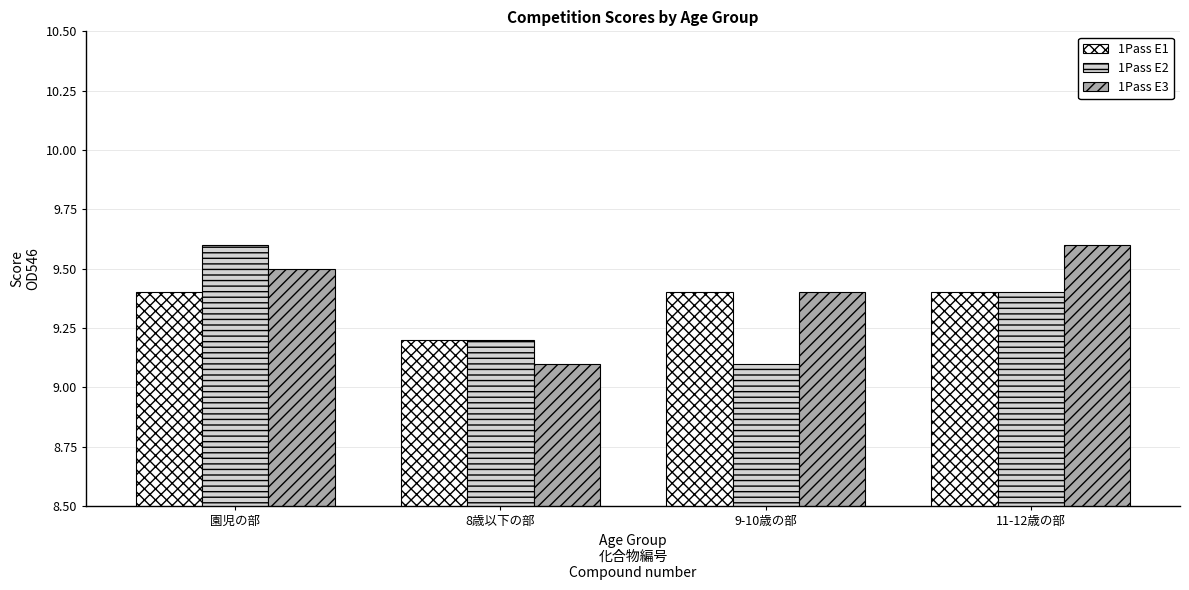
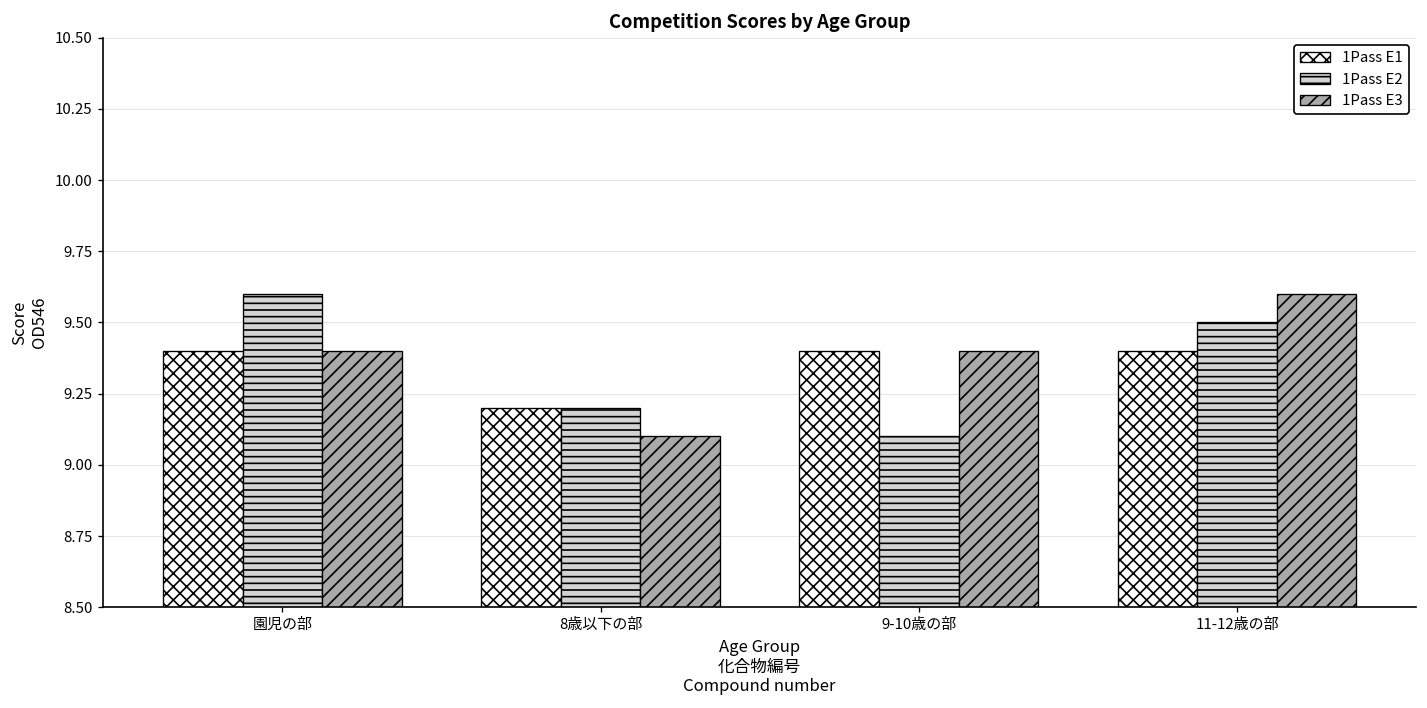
1Pass E3, 園児の部: 9.5 -> 9.4
1Pass E2, 11-12歳の部: 9.4 -> 9.5
